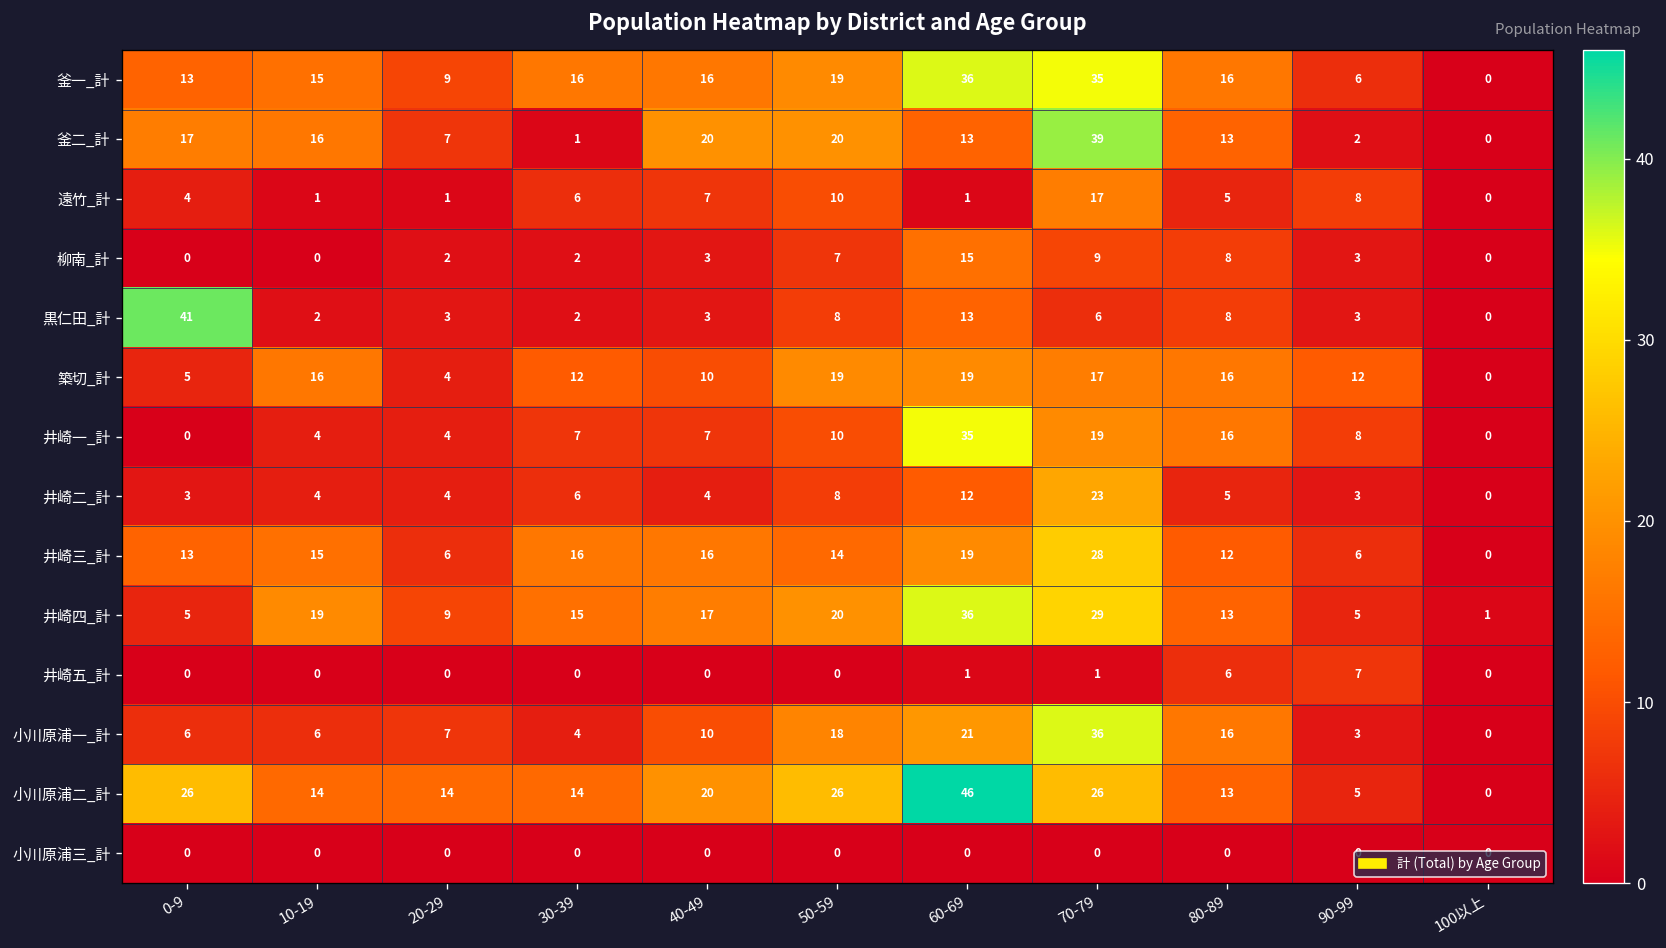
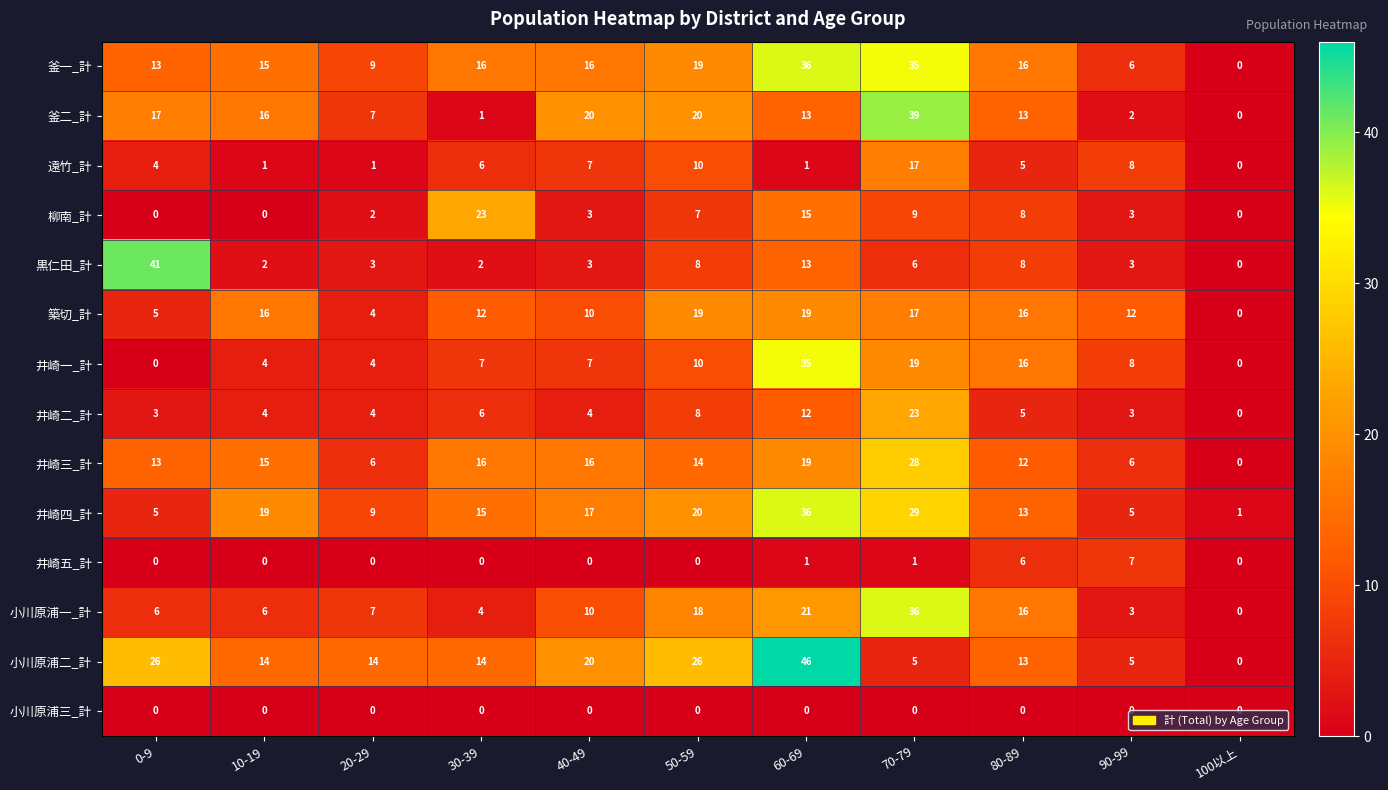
柳南_計, 30-39: 2 -> 23
小川原浦二_計, 70-79: 26 -> 5
